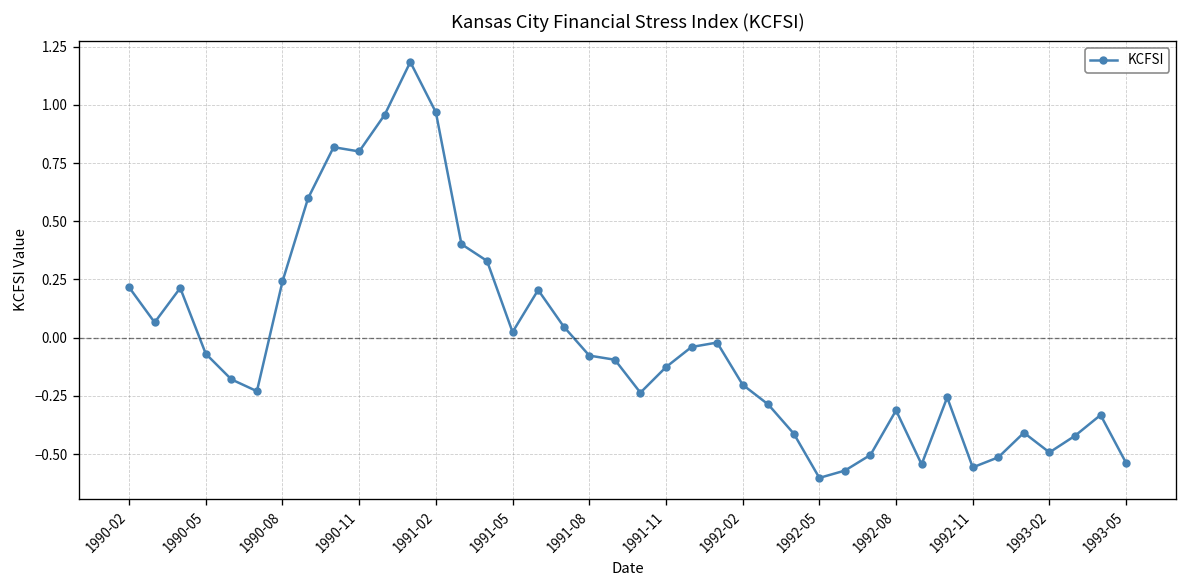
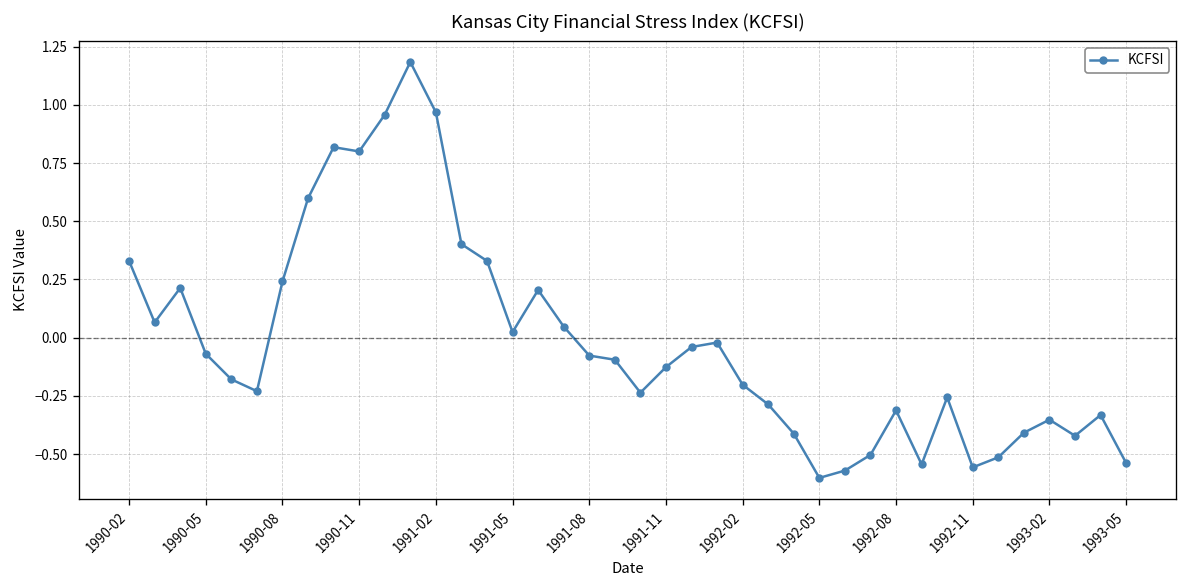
1990-02: 0.22 -> 0.33
1993-02: -0.49 -> -0.35
